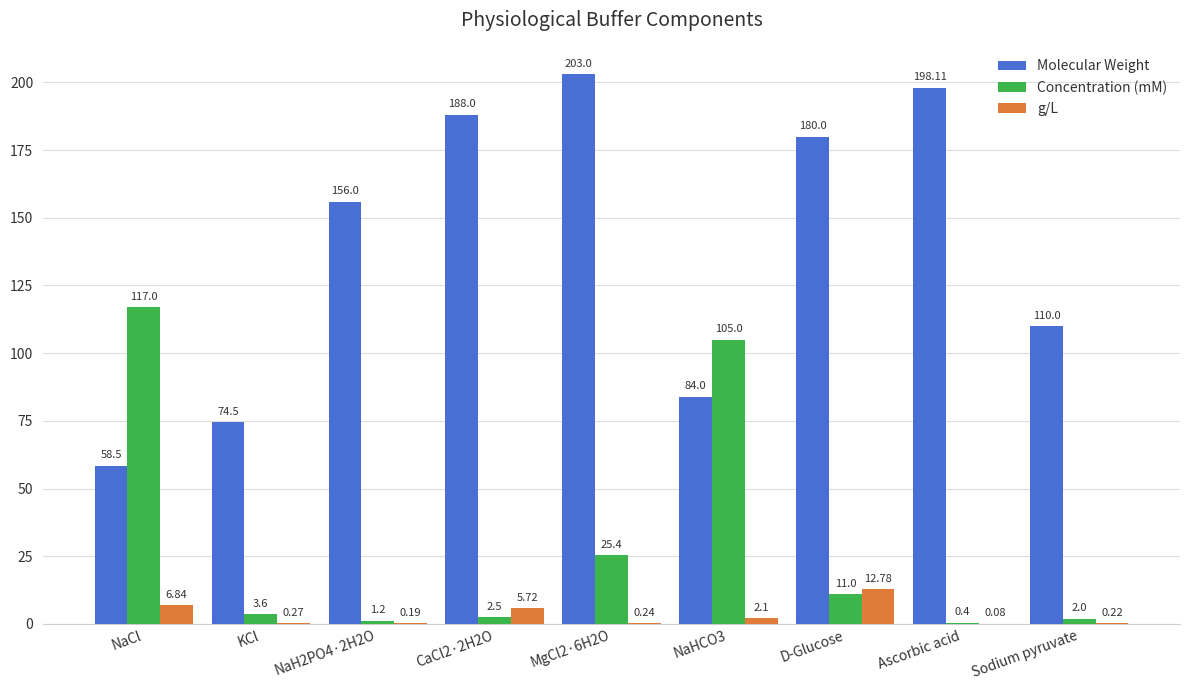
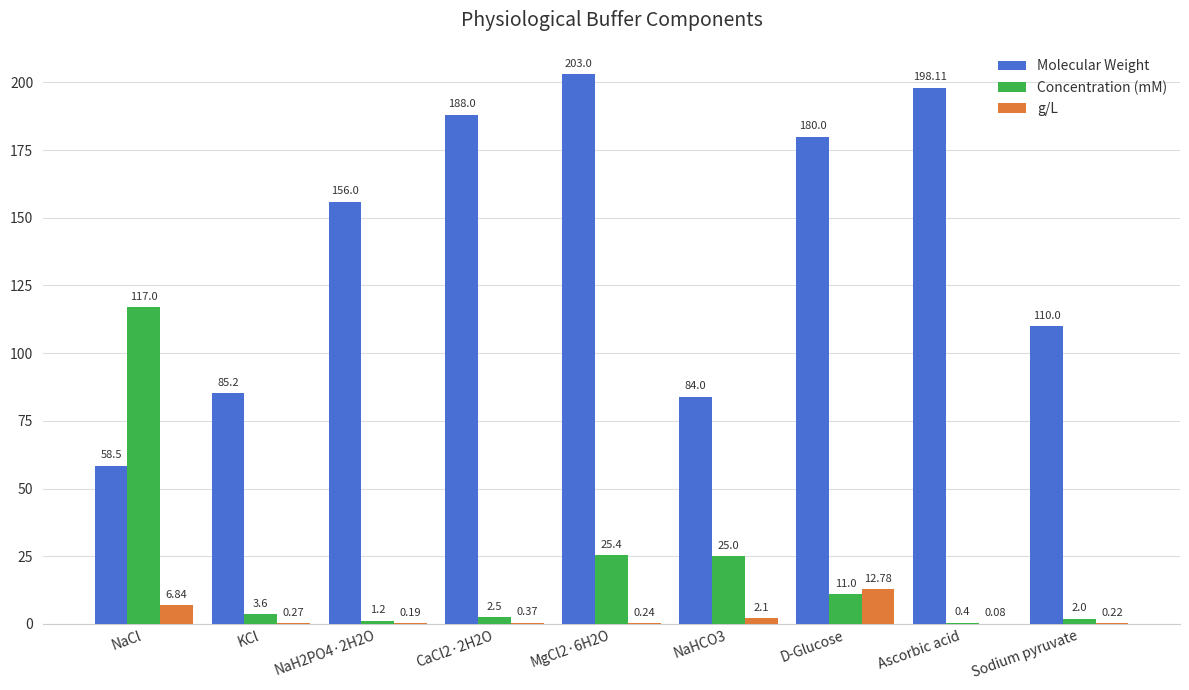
Molecular Weight, KCl: 74.5 -> 85.2
g/L, CaCl2·2H2O: 5.72 -> 0.37
Concentration (mM), NaHCO3: 105.0 -> 25.0
